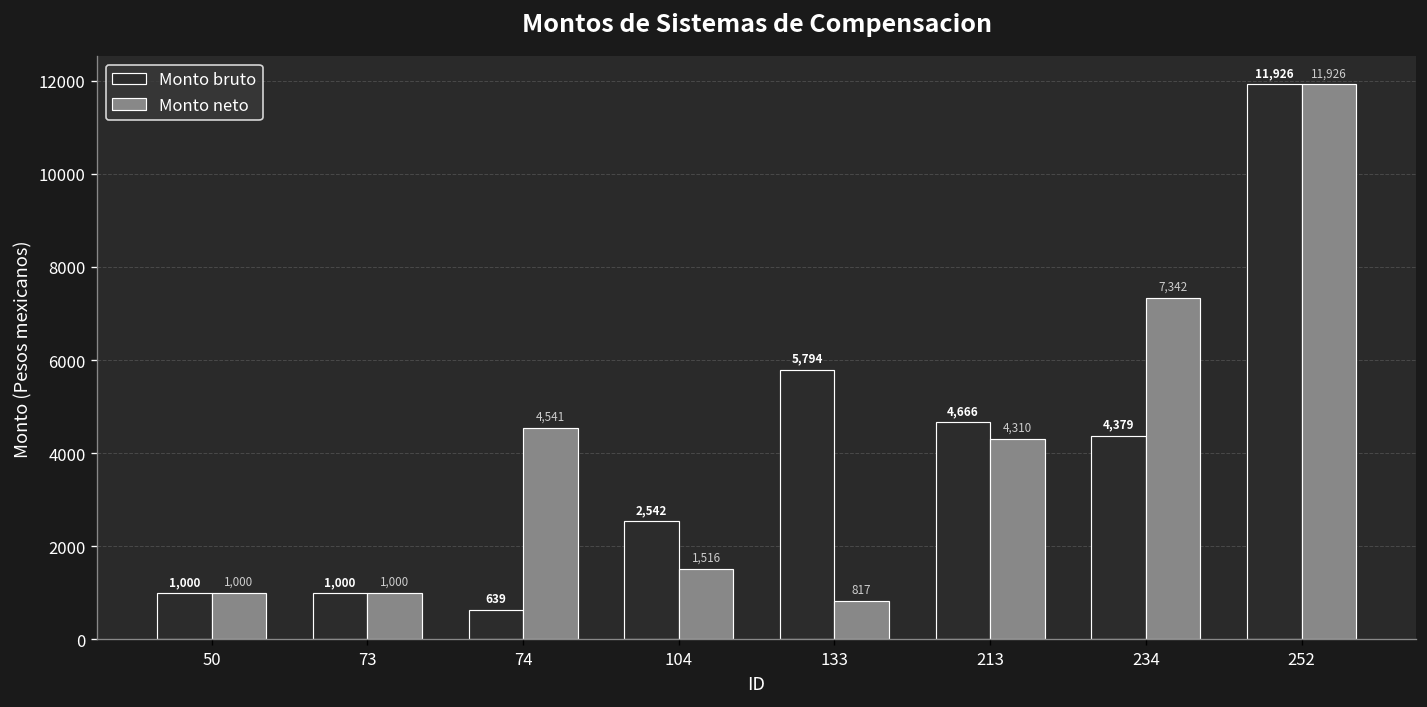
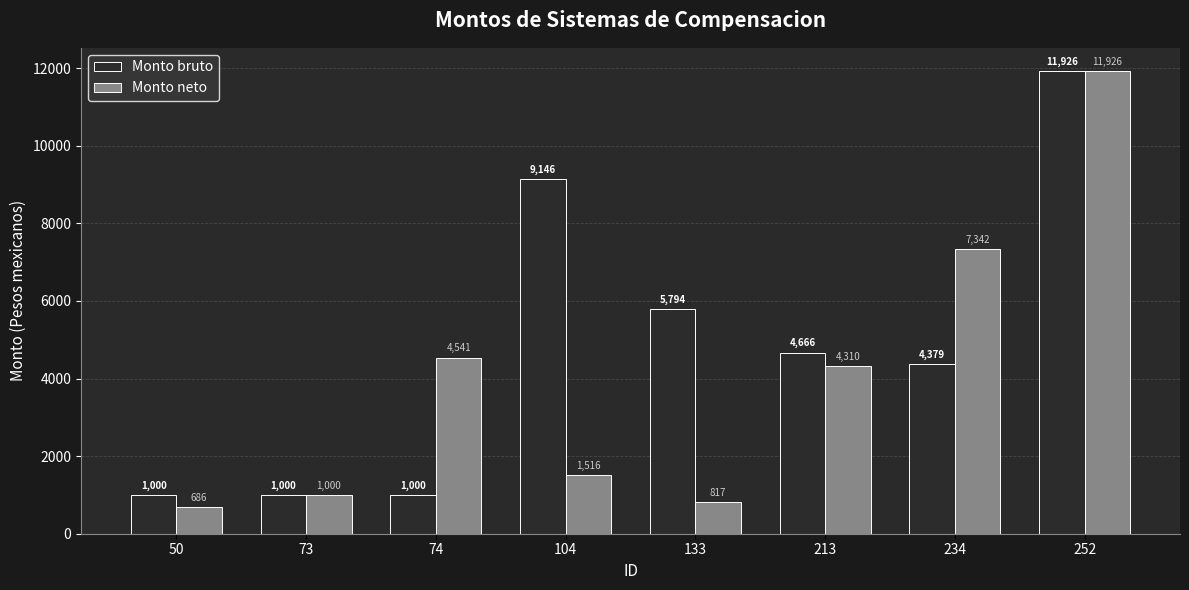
Monto neto, 50: 1,000 -> 686
Monto bruto, 74: 639 -> 1,000
Monto bruto, 104: 2,542 -> 9,146
